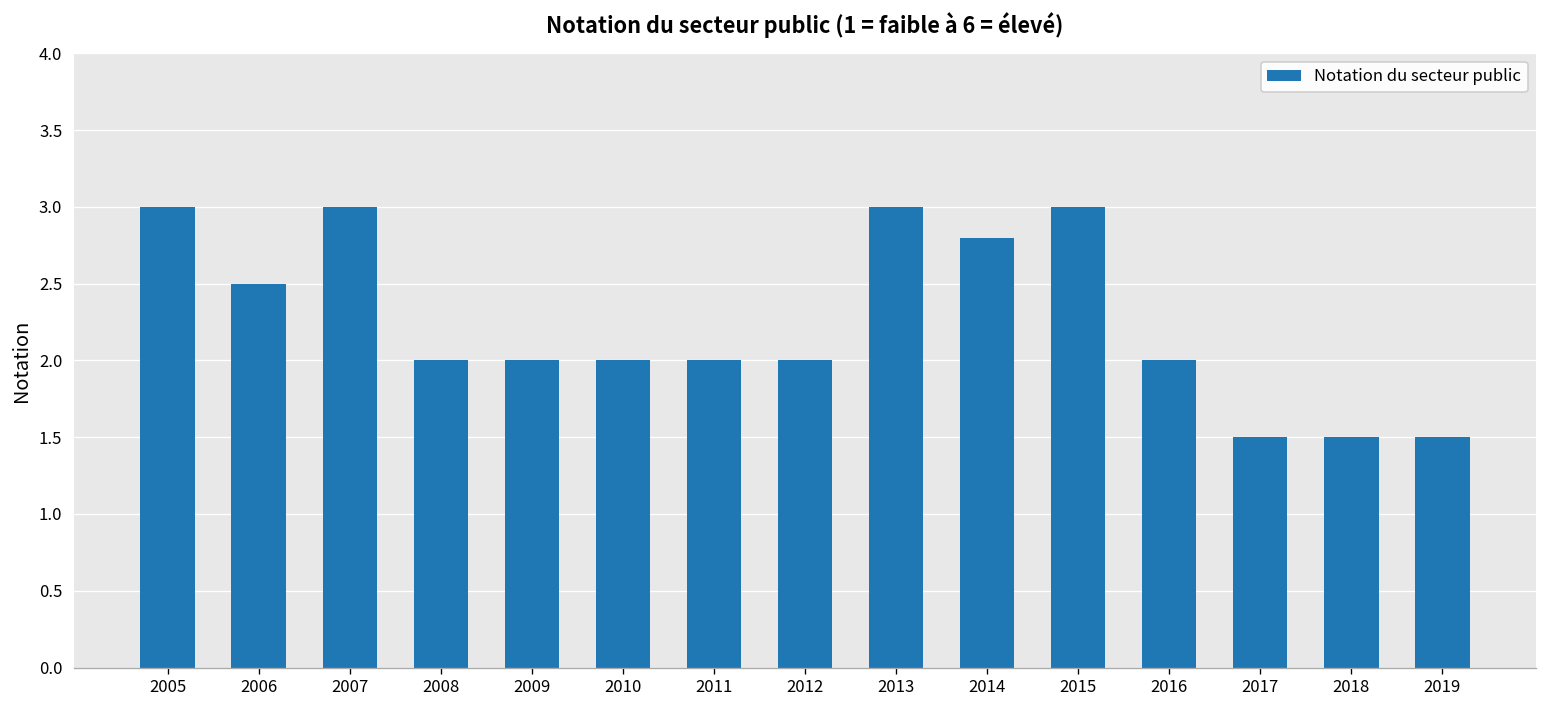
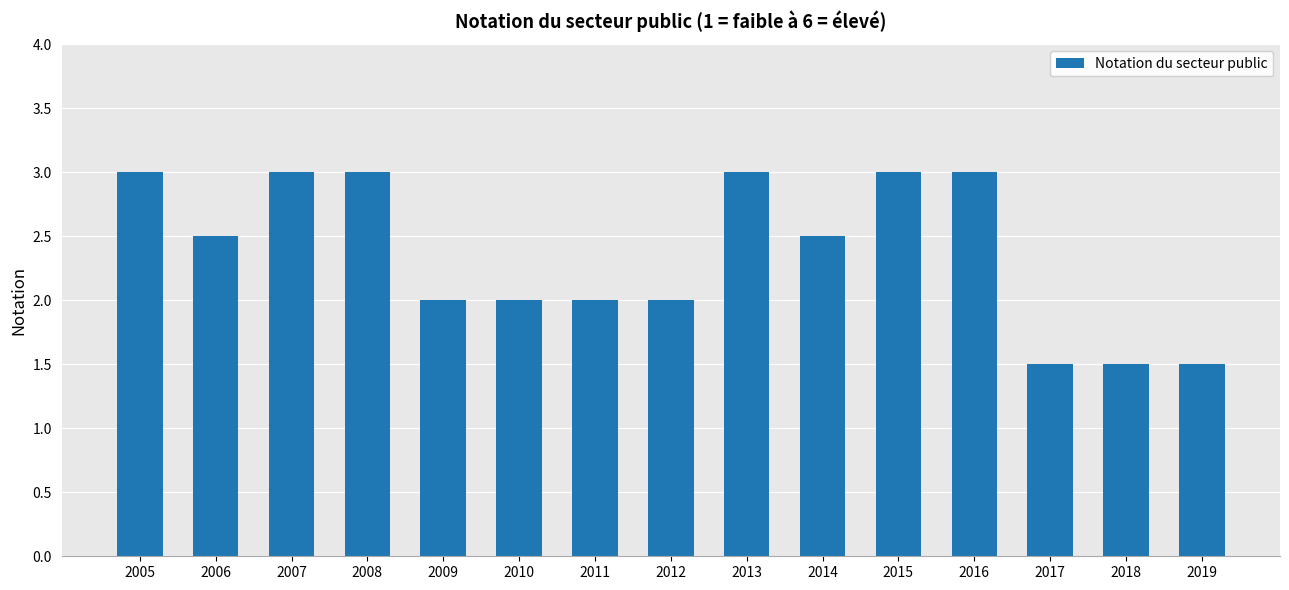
2008: 2 -> 3
2014: 2.8 -> 2.5
2016: 2 -> 3
